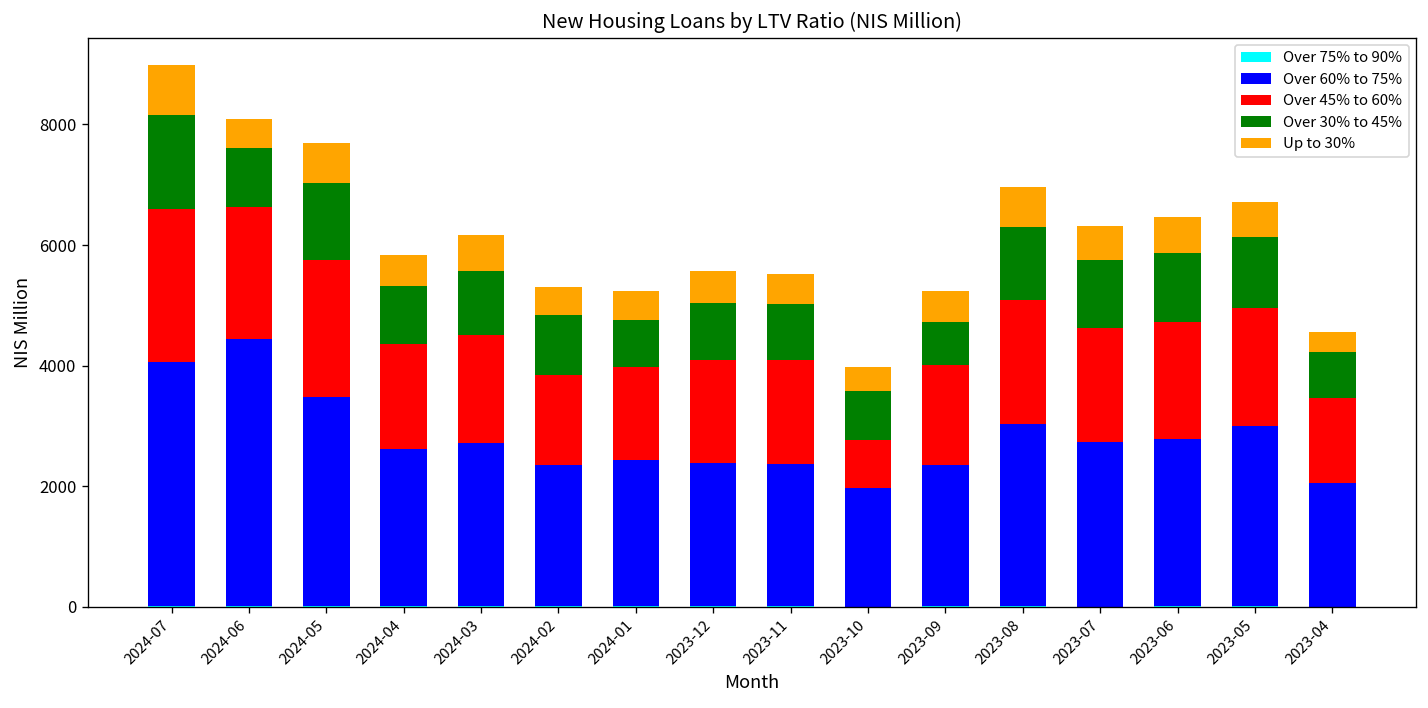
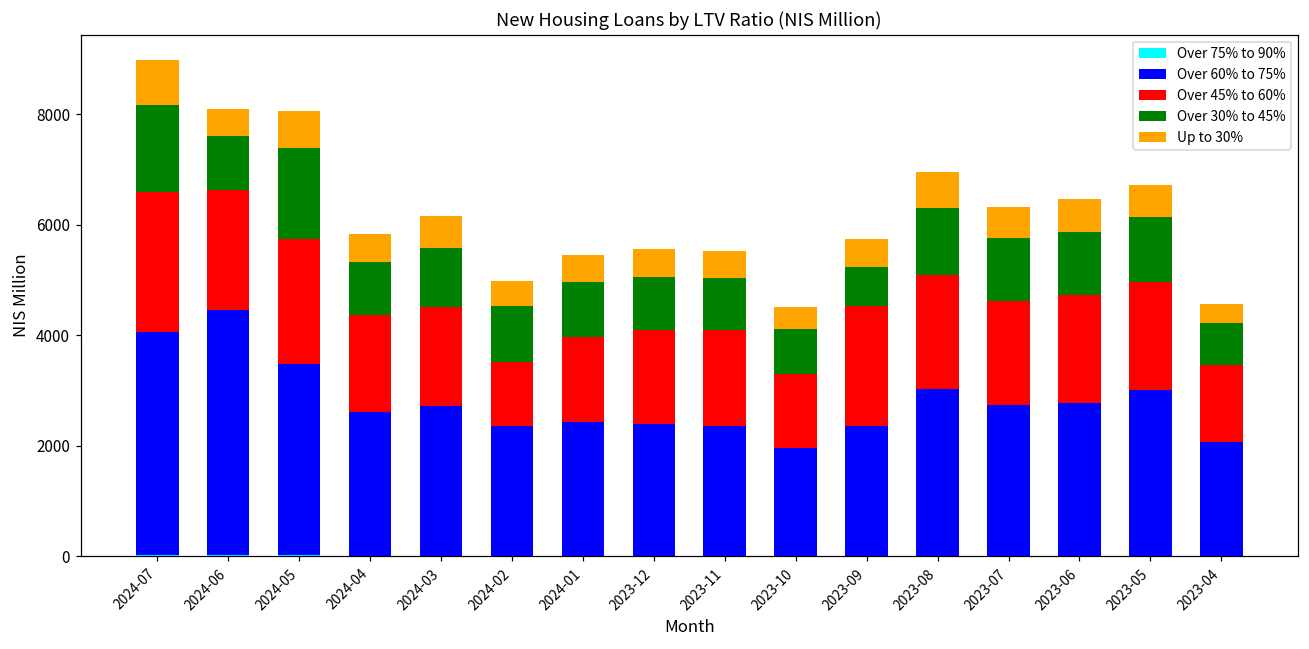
Over 30% to 45%, 2024-05: 1300 -> 1600
Over 45% to 60%, 2024-02: 1500 -> 1200
Over 30% to 45%, 2024-01: 800 -> 1000
Over 45% to 60%, 2023-10: 800 -> 1300
Over 45% to 60%, 2023-09: 1700 -> 2200
